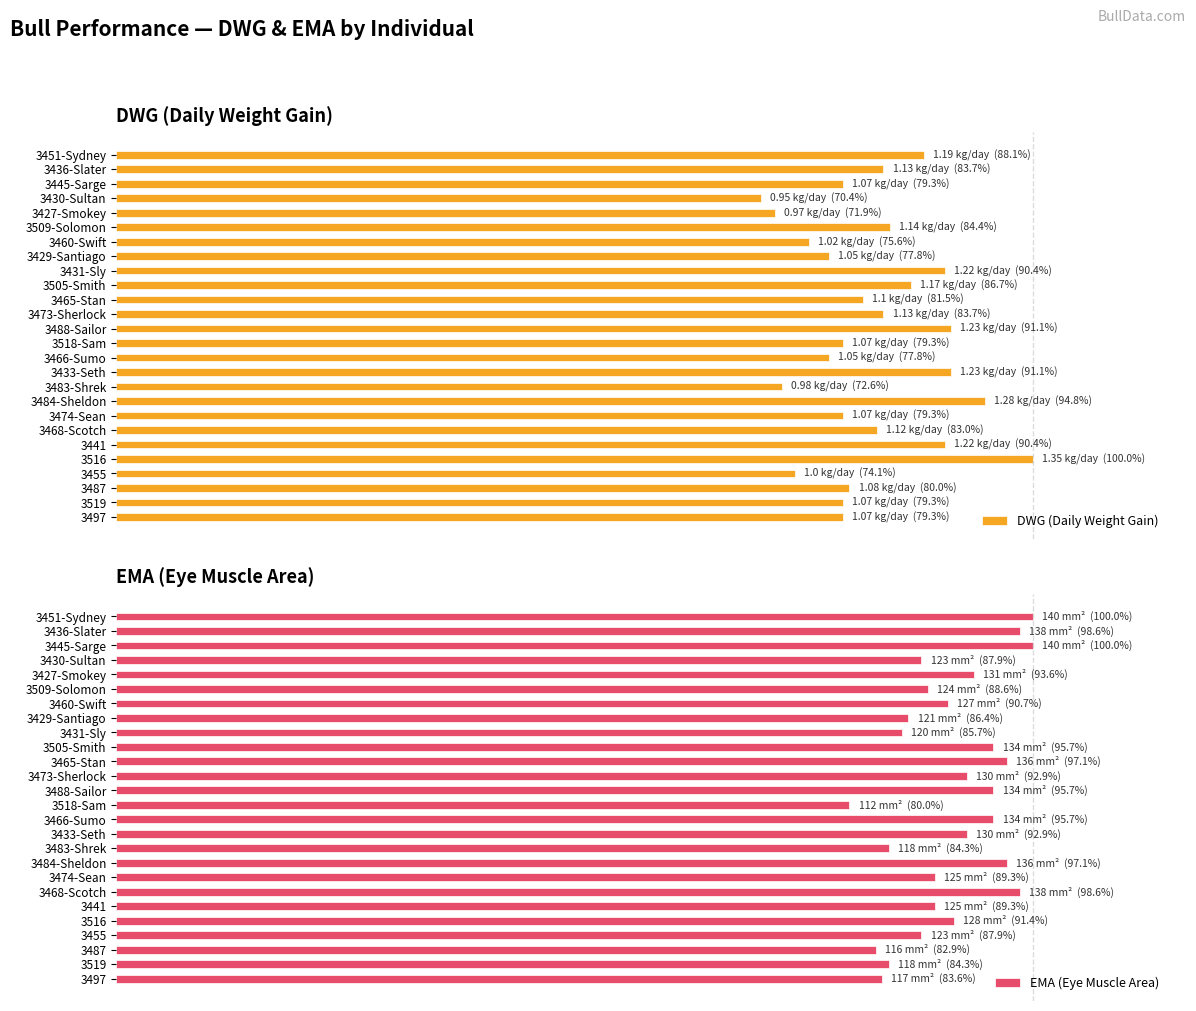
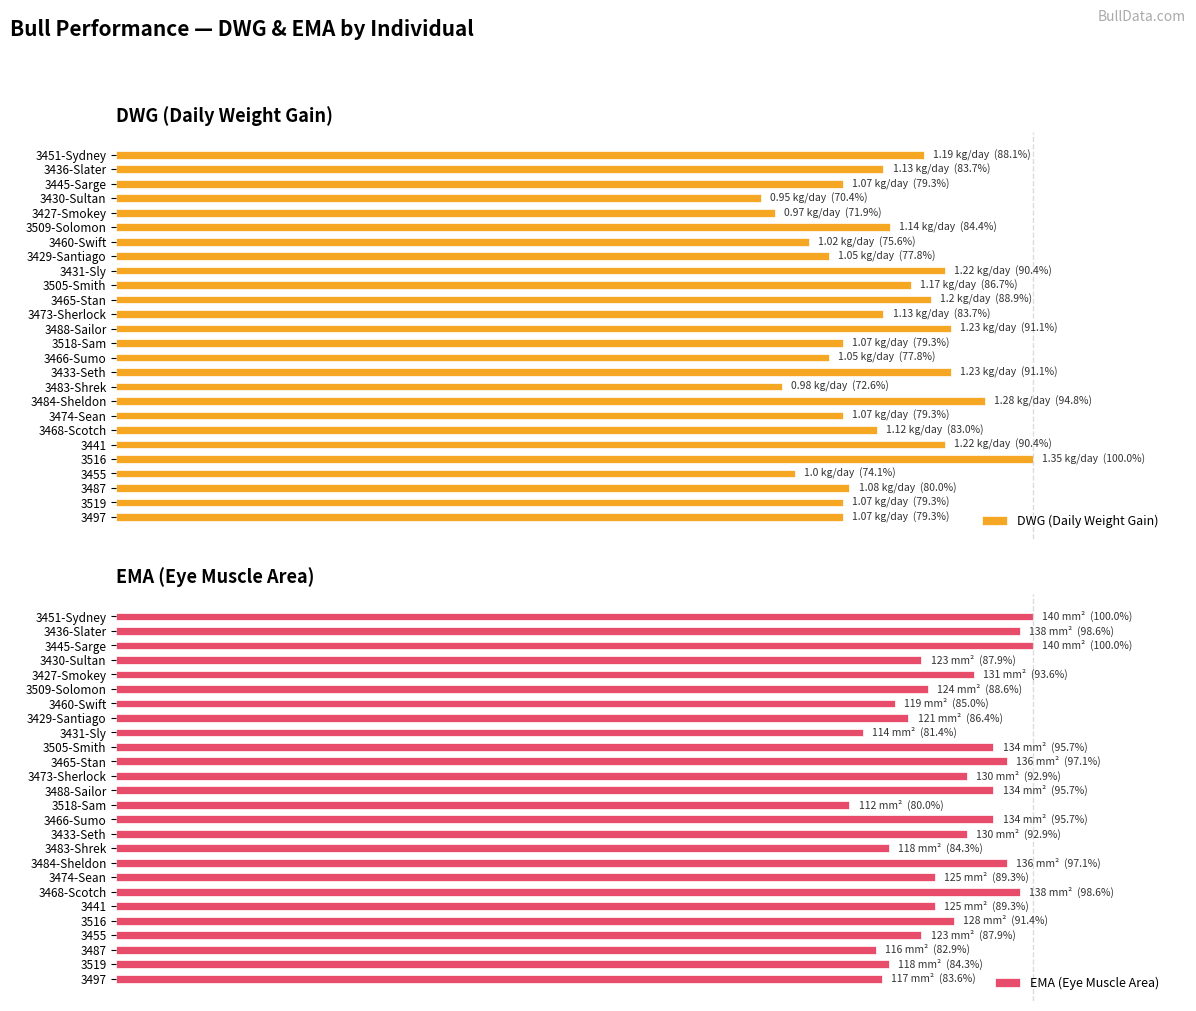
DWG (Daily Weight Gain), 3465-Stan: 1.1 kg/day (81.5%) -> 1.2 kg/day (88.9%)
EMA (Eye Muscle Area), 3460-Swift: 127 mm² (90.7%) -> 119 mm² (85.0%)
EMA (Eye Muscle Area), 3431-Sly: 120 mm² (85.7%) -> 114 mm² (81.4%)
